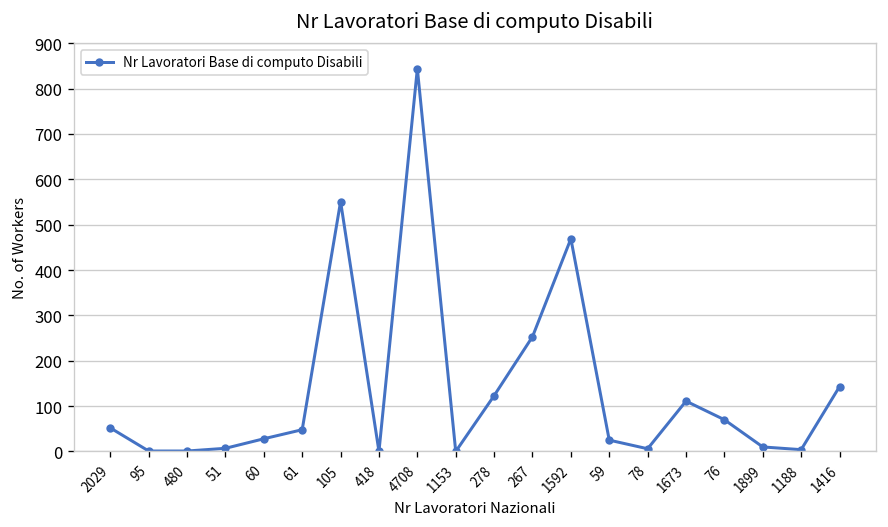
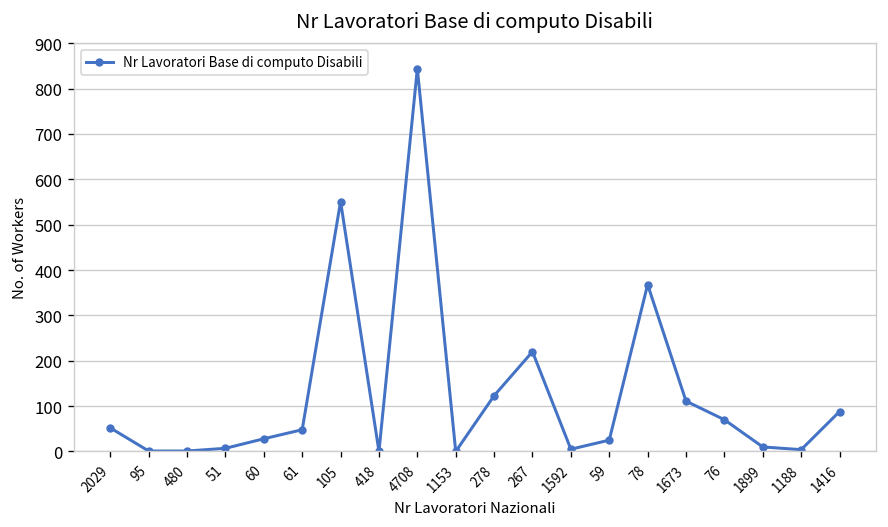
267: 250 -> 220
1592: 470 -> 10
78: 10 -> 370
1416: 140 -> 90
